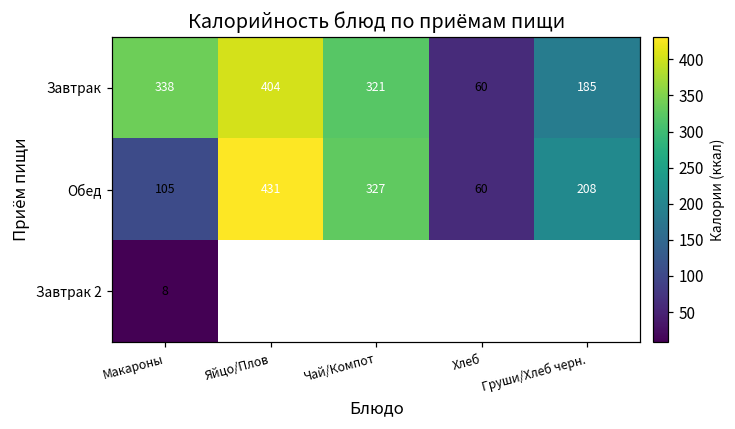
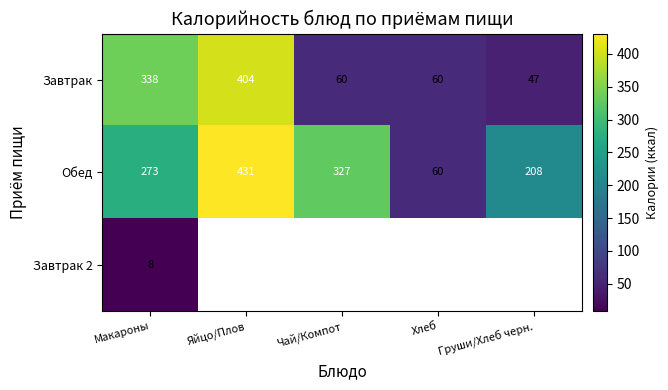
Завтрак, Чай/Компот: 321 -> 60
Завтрак, Груши/Хлеб черн.: 185 -> 47
Обед, Макароны: 105 -> 273
